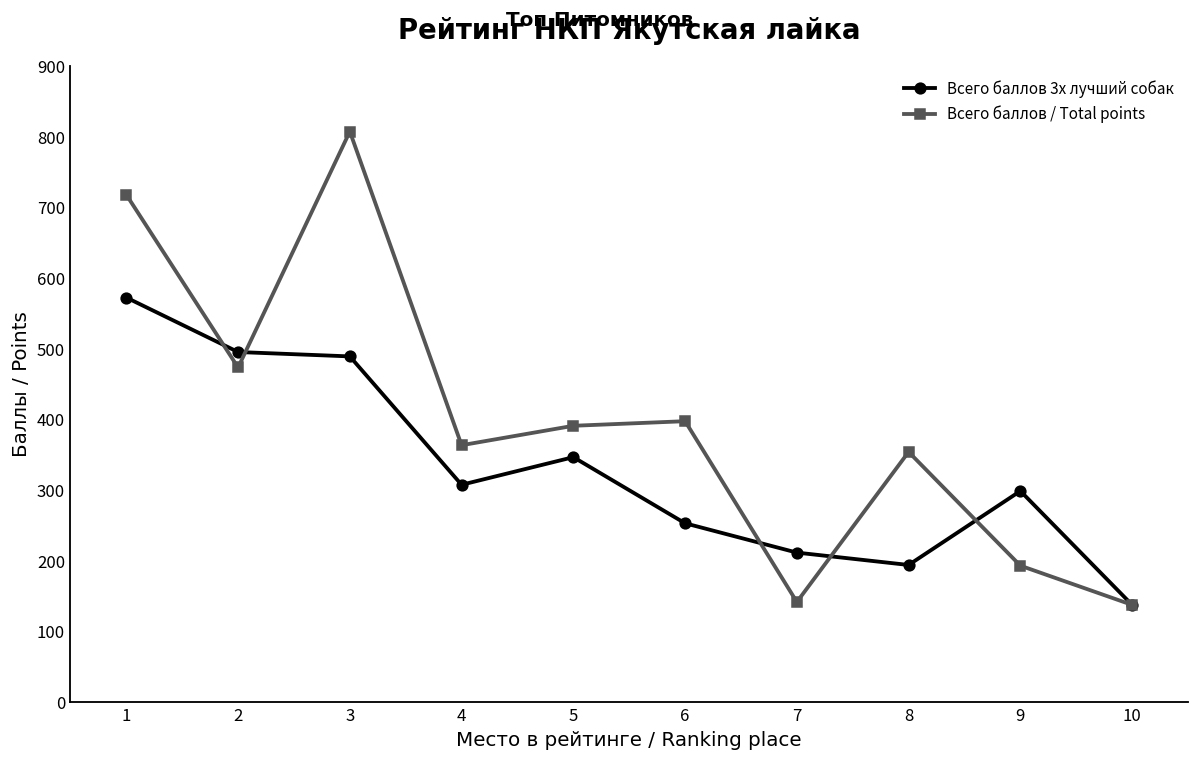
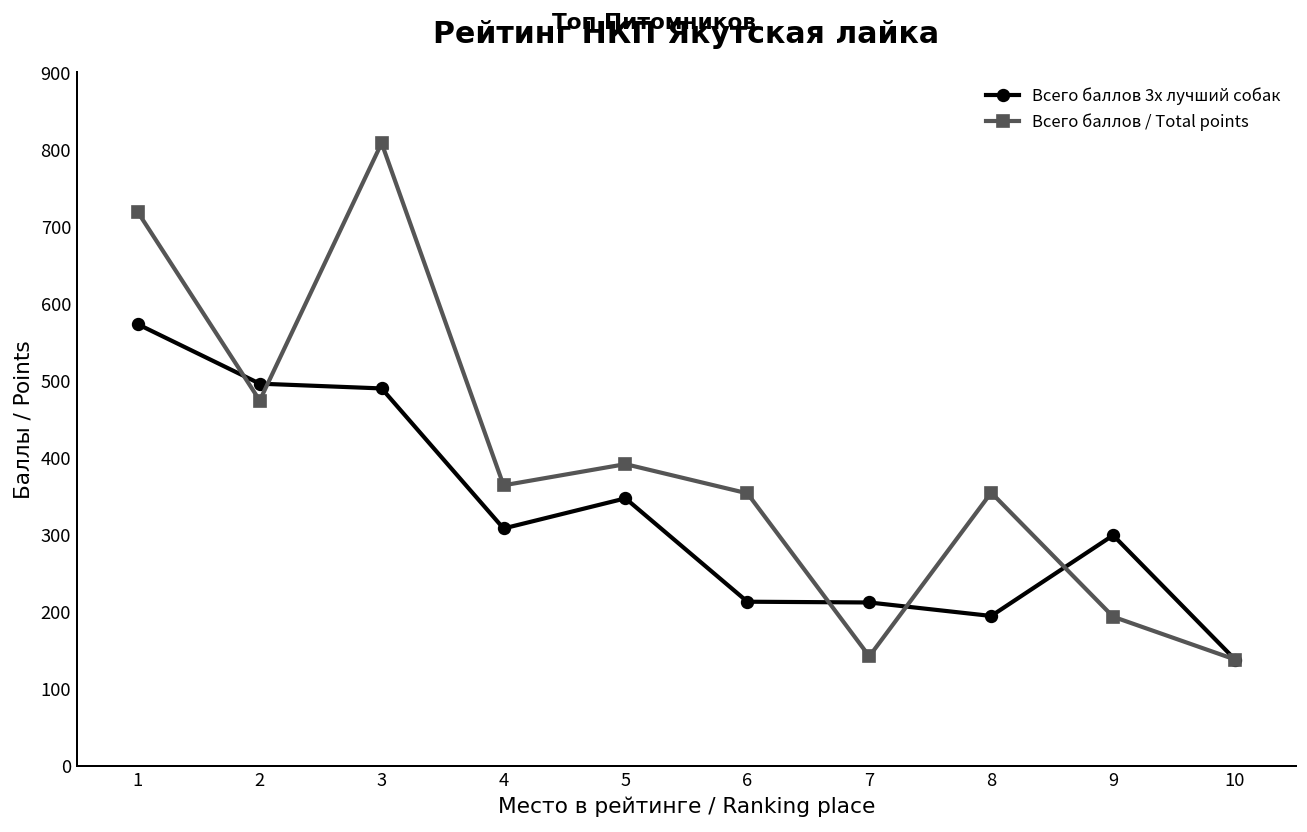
Всего баллов 3х лучший собак, 6: 250 -> 210
Всего баллов / Total points, 6: 400 -> 350
